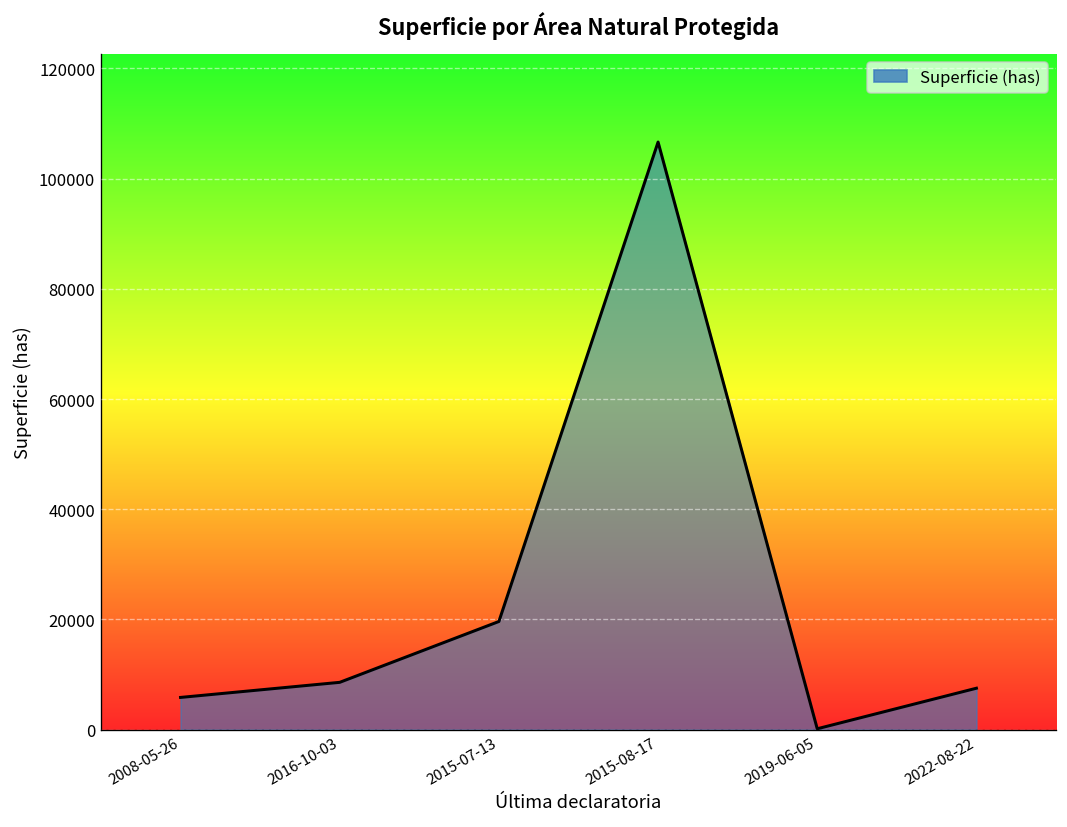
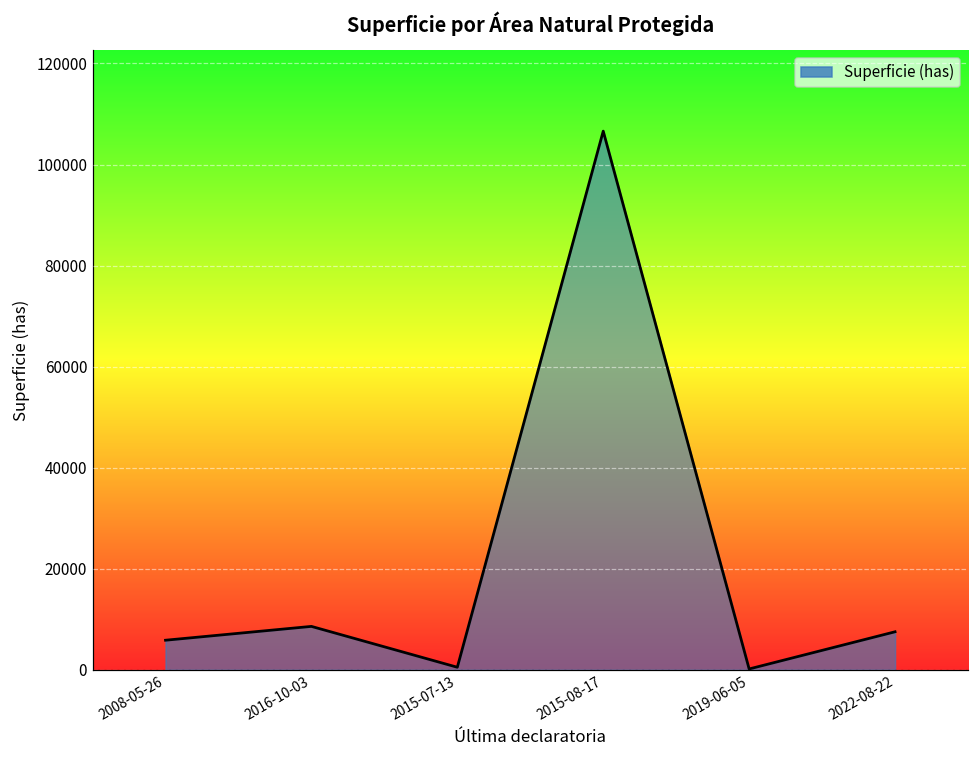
2015-07-13: 20000 -> 1000
